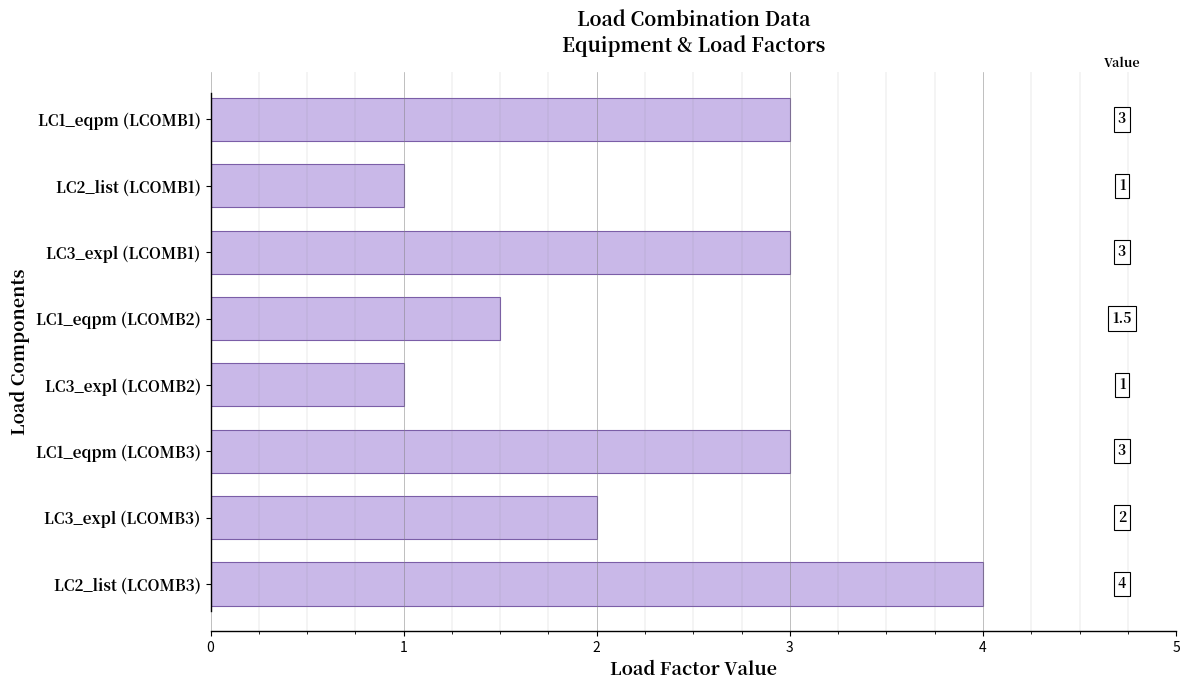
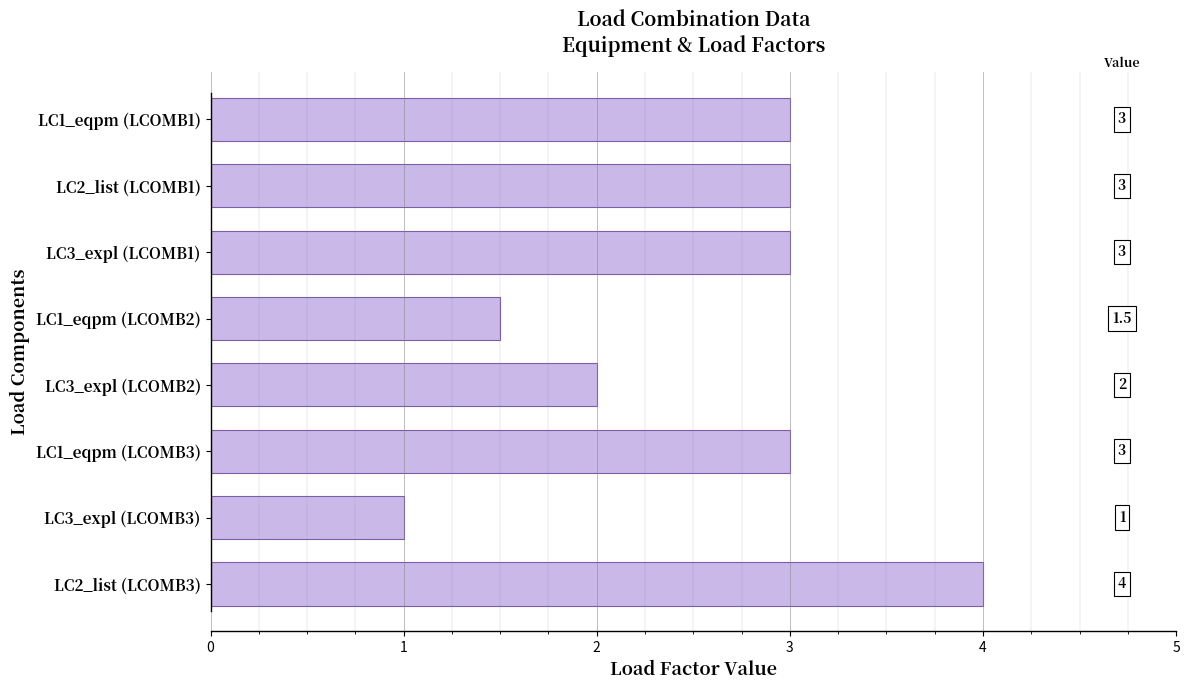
LC2_list (LCOMB1): 1 -> 3
LC3_expl (LCOMB2): 1 -> 2
LC3_expl (LCOMB3): 2 -> 1
